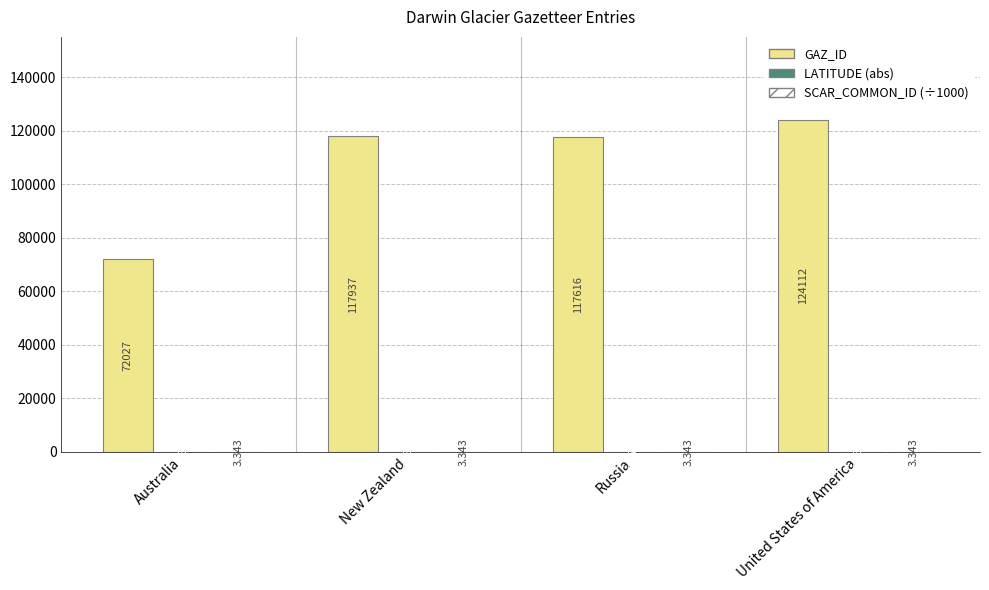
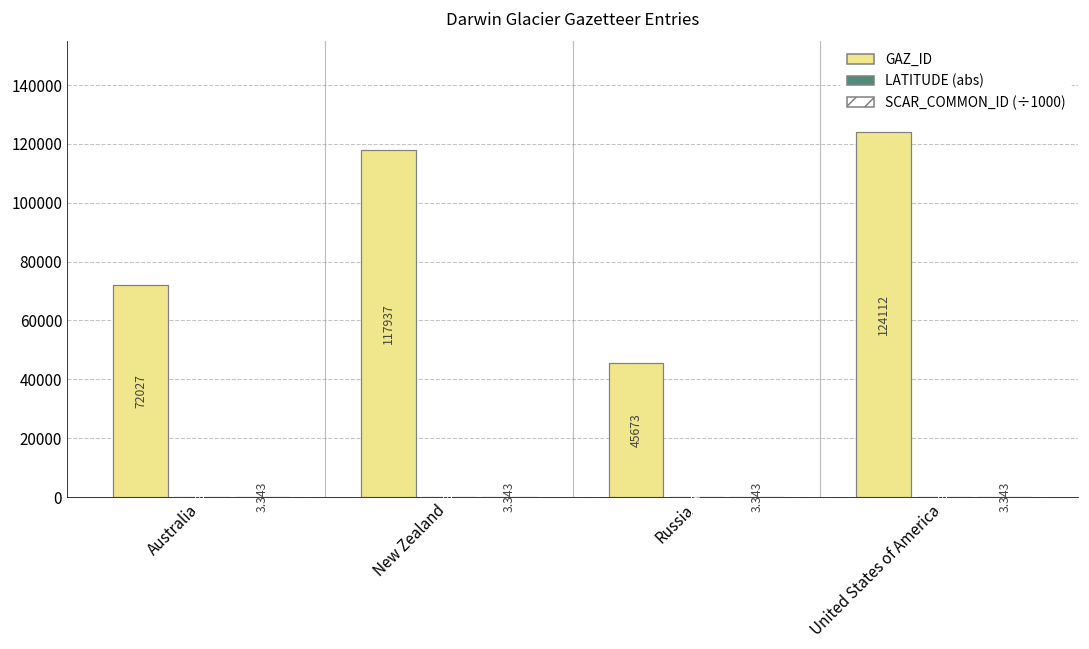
GAZ_ID, Russia: 117616 -> 45673
